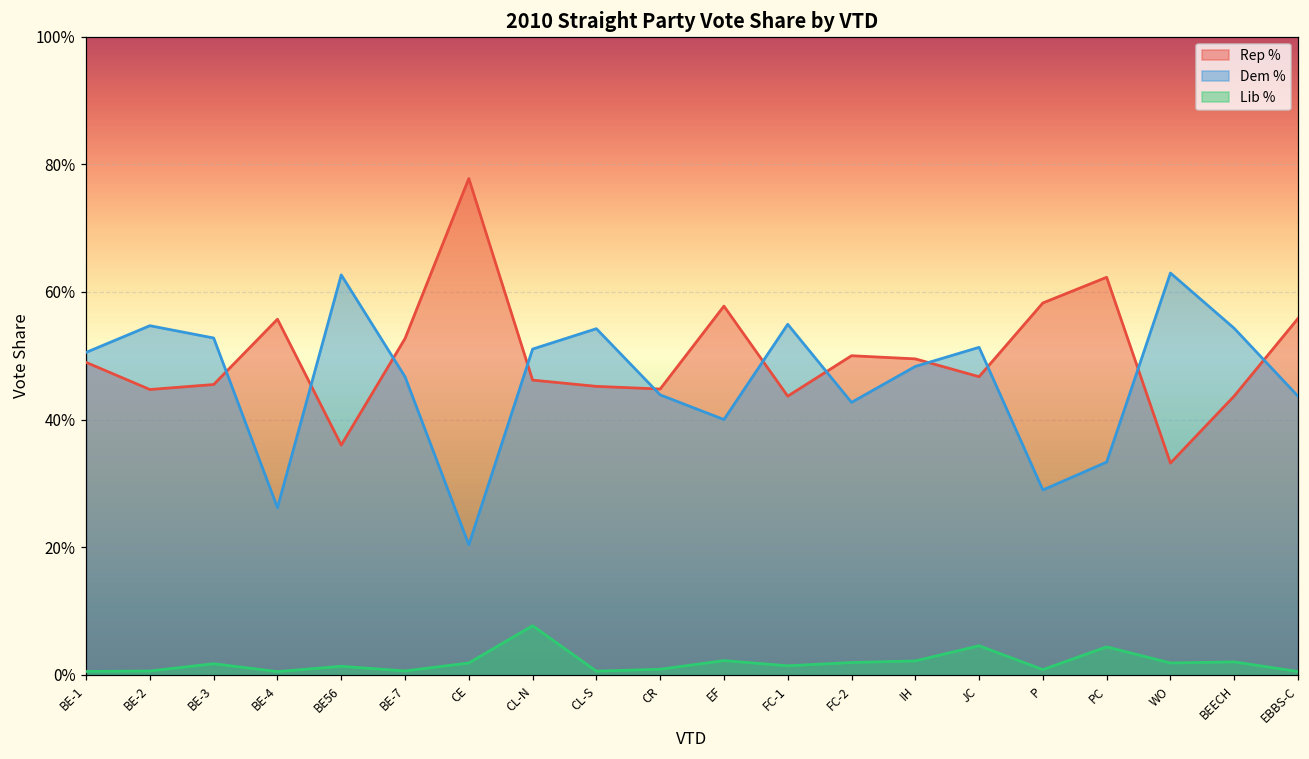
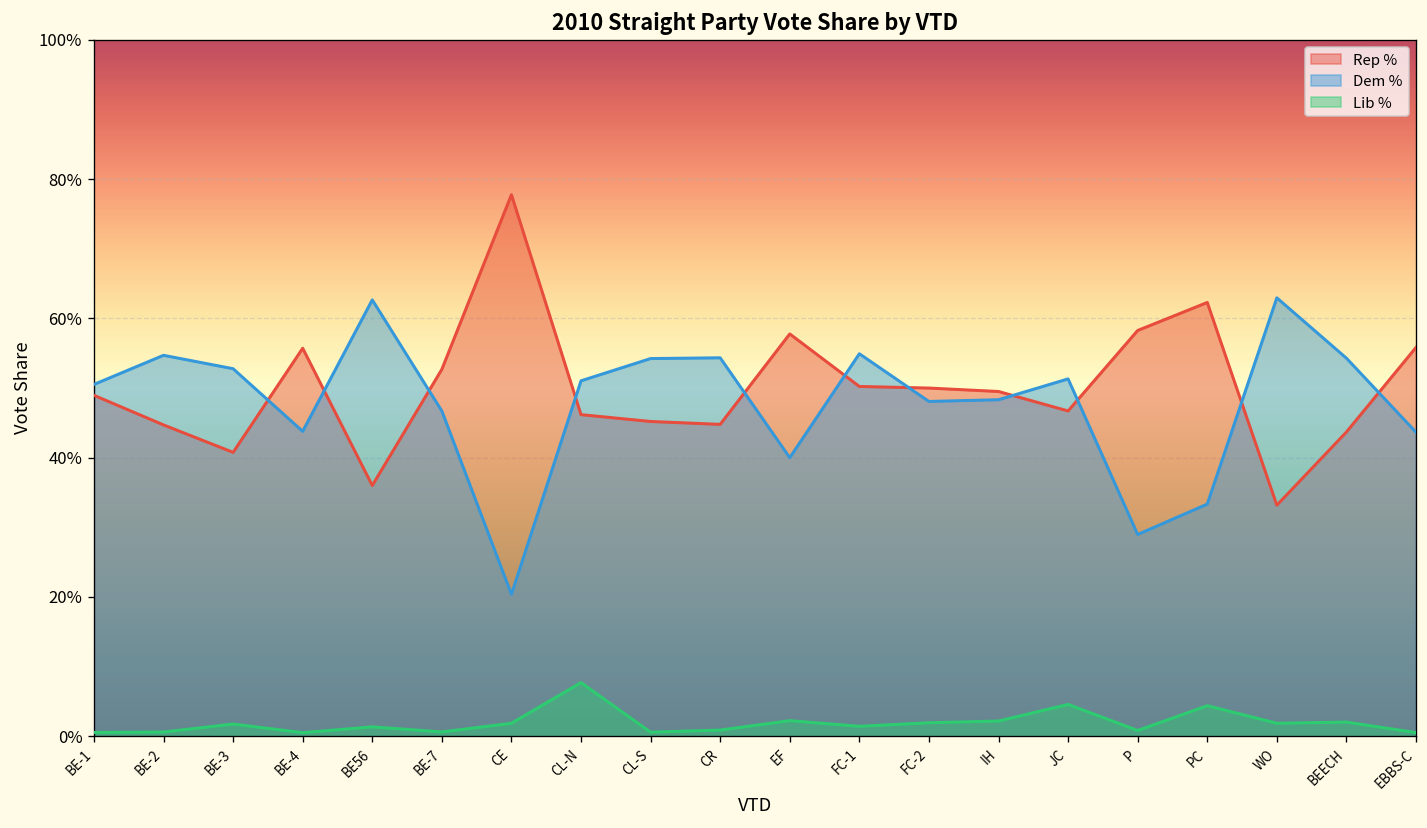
Rep %, BE-3: 45% -> 41%
Dem %, BE-4: 26% -> 44%
Dem %, CR: 44% -> 54%
Rep %, FC-1: 44% -> 50%
Dem %, FC-2: 43% -> 48%
